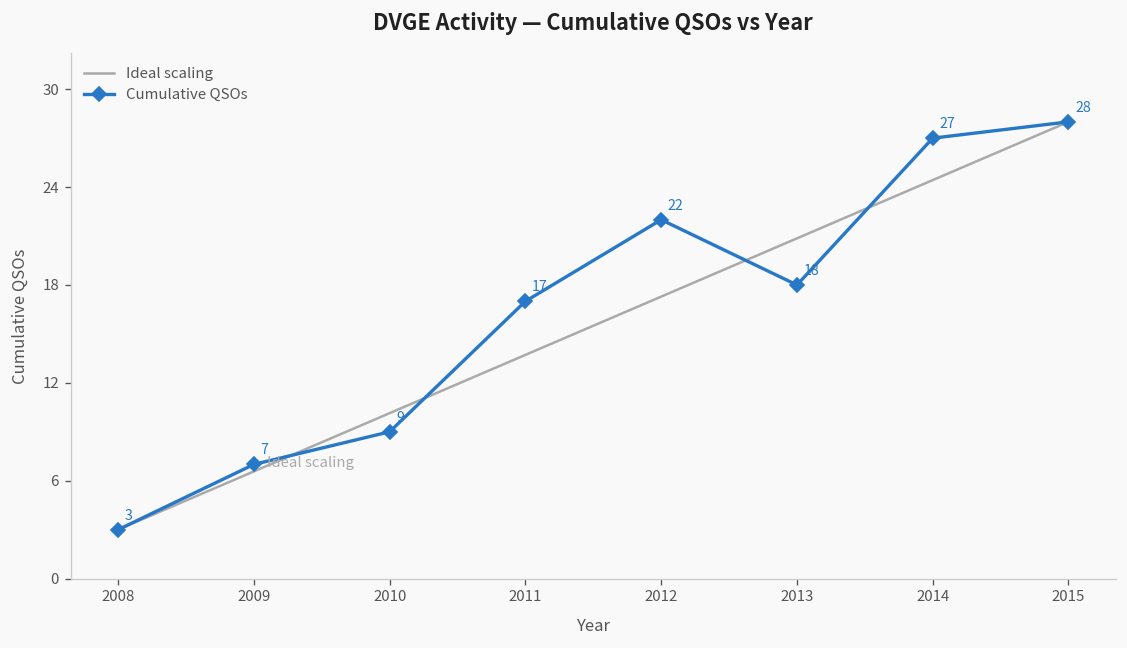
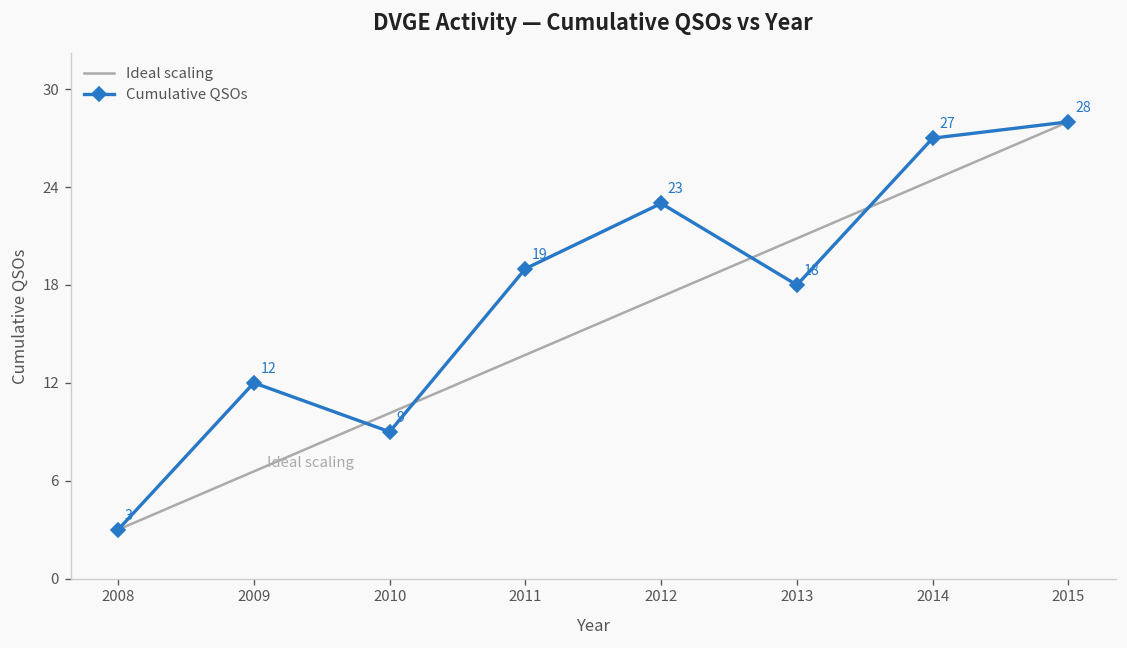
Cumulative QSOs, 2009: 7 -> 12
Cumulative QSOs, 2011: 17 -> 19
Cumulative QSOs, 2012: 22 -> 23
